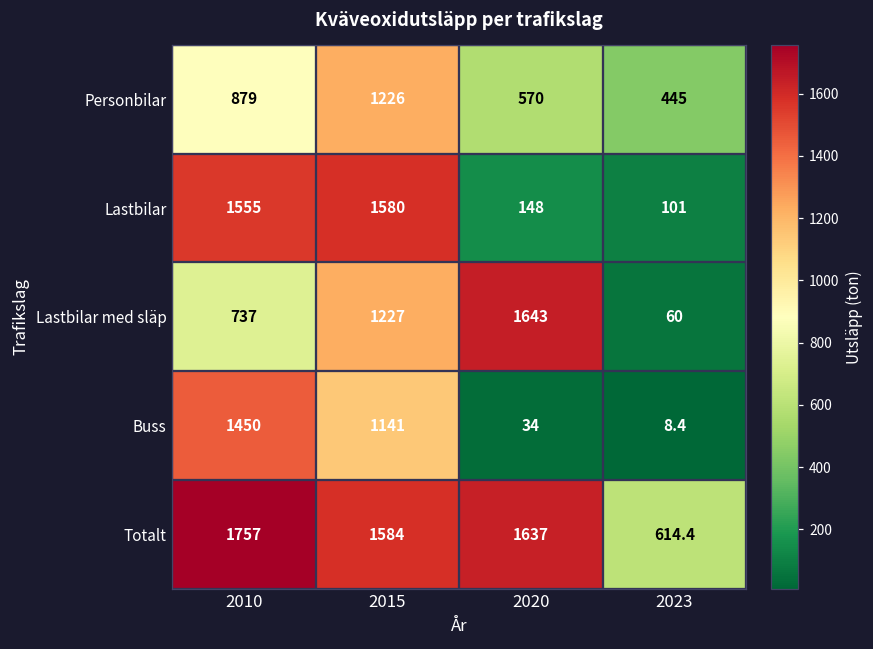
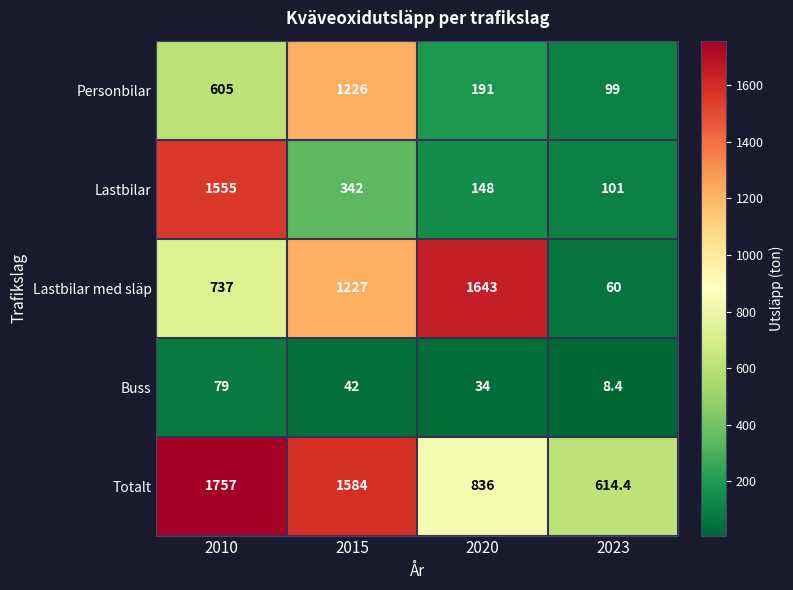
Personbilar, 2010: 879 -> 605
Personbilar, 2020: 570 -> 191
Personbilar, 2023: 445 -> 99
Lastbilar, 2015: 1580 -> 342
Buss, 2010: 1450 -> 79
Buss, 2015: 1141 -> 42
Totalt, 2020: 1637 -> 836
